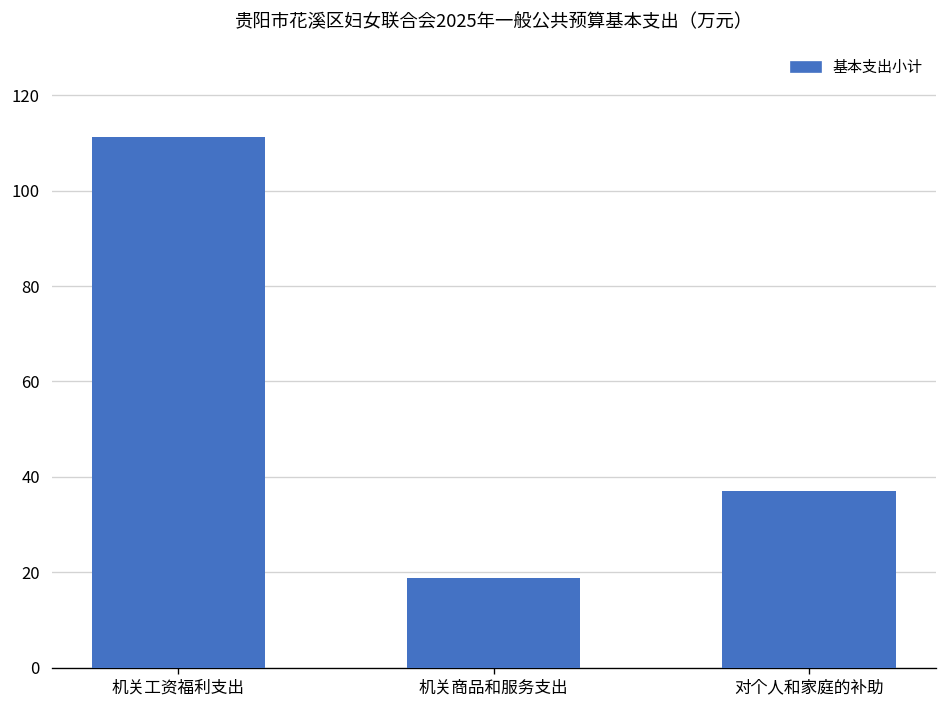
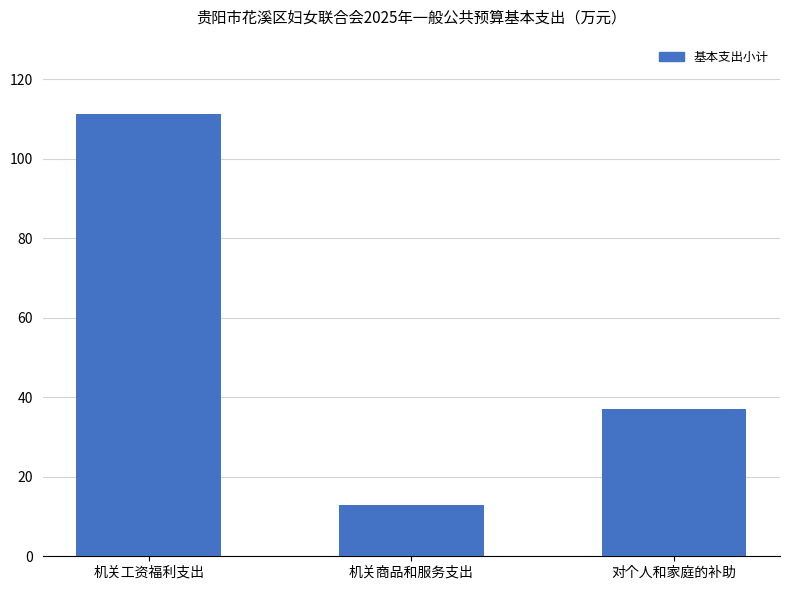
机关商品和服务支出: 19 -> 13
